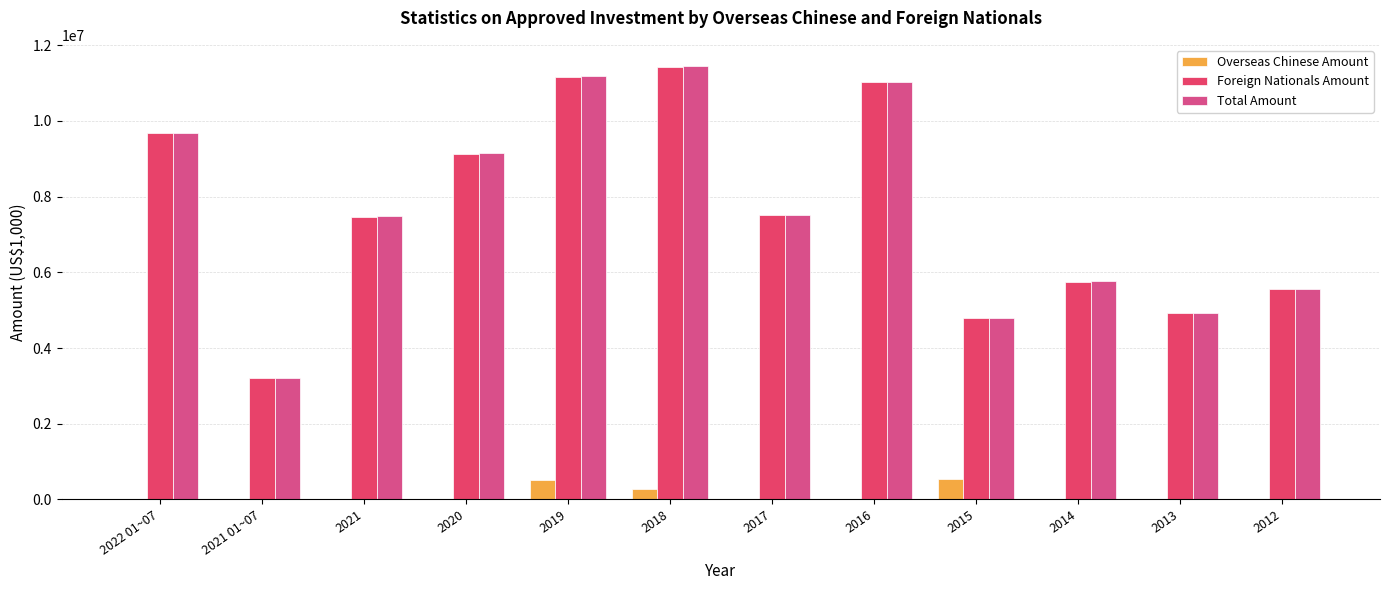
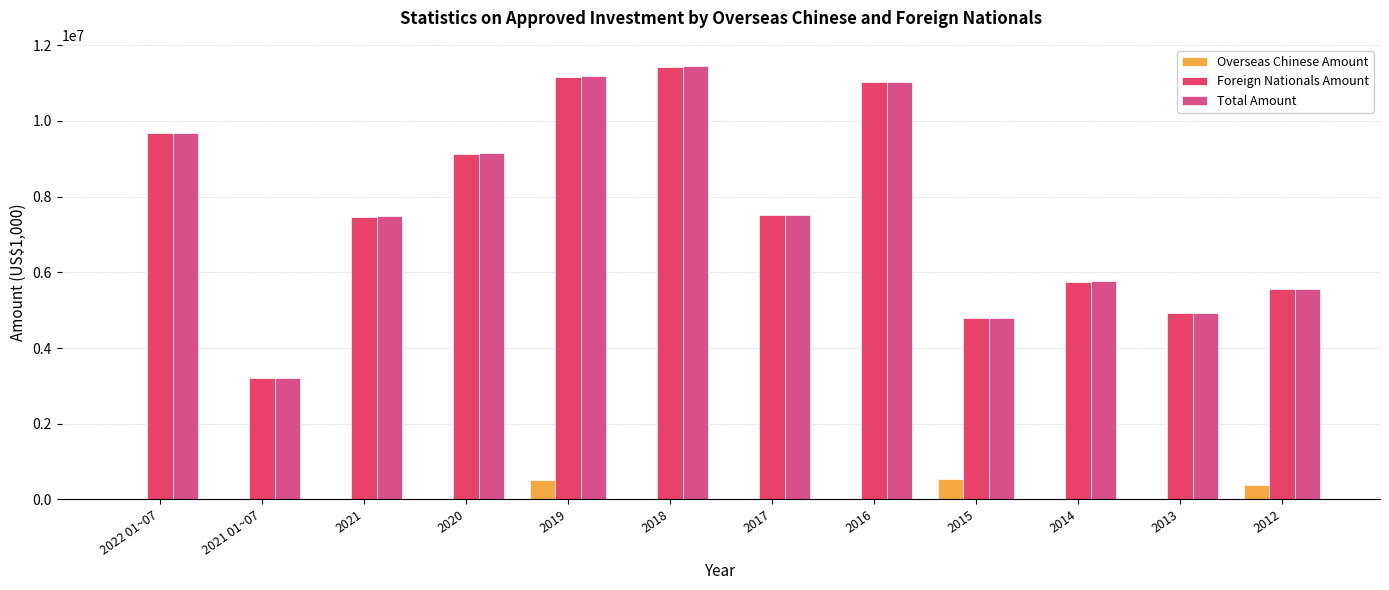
Overseas Chinese Amount, 2018: 300000 -> 0
Overseas Chinese Amount, 2012: 0 -> 400000
